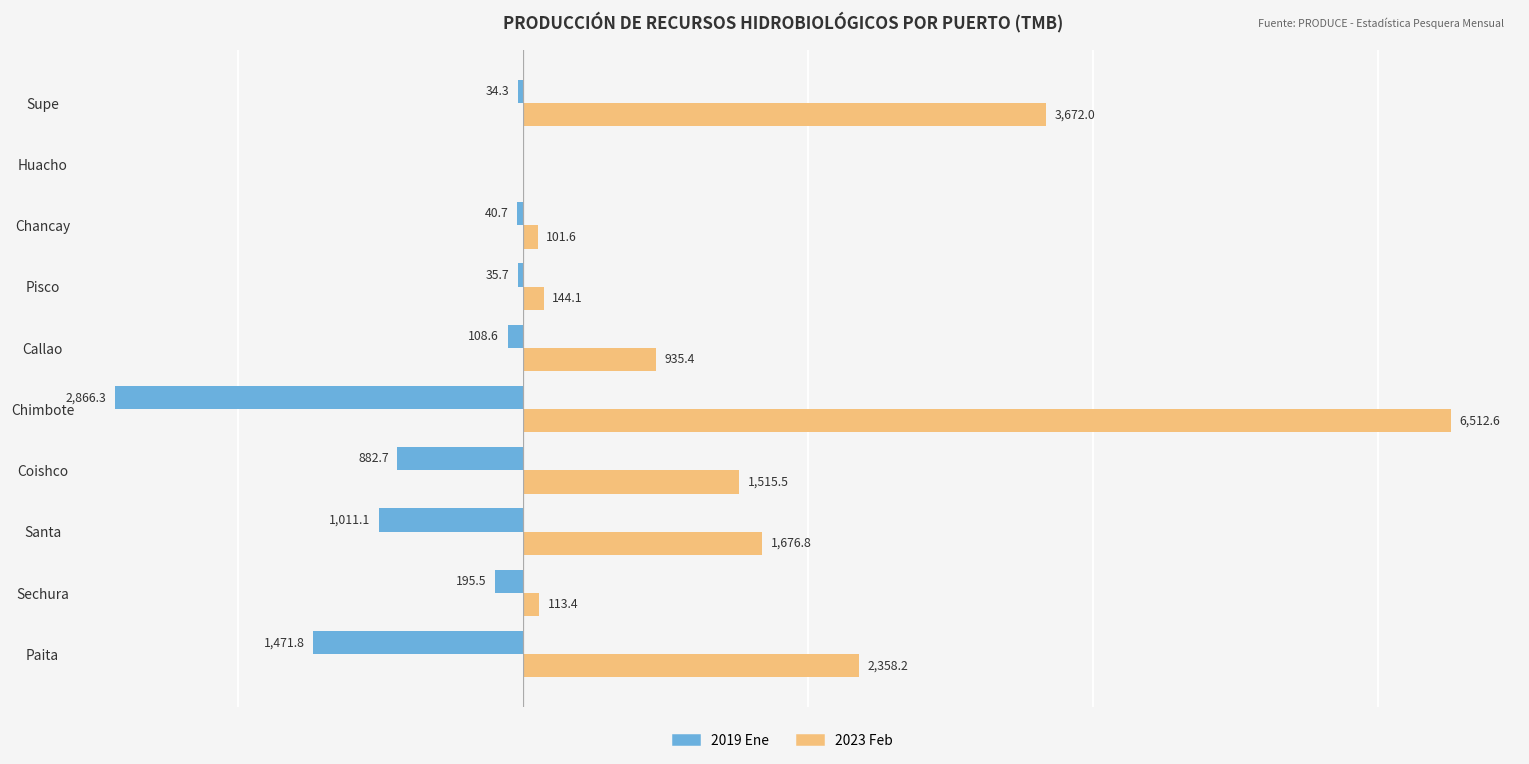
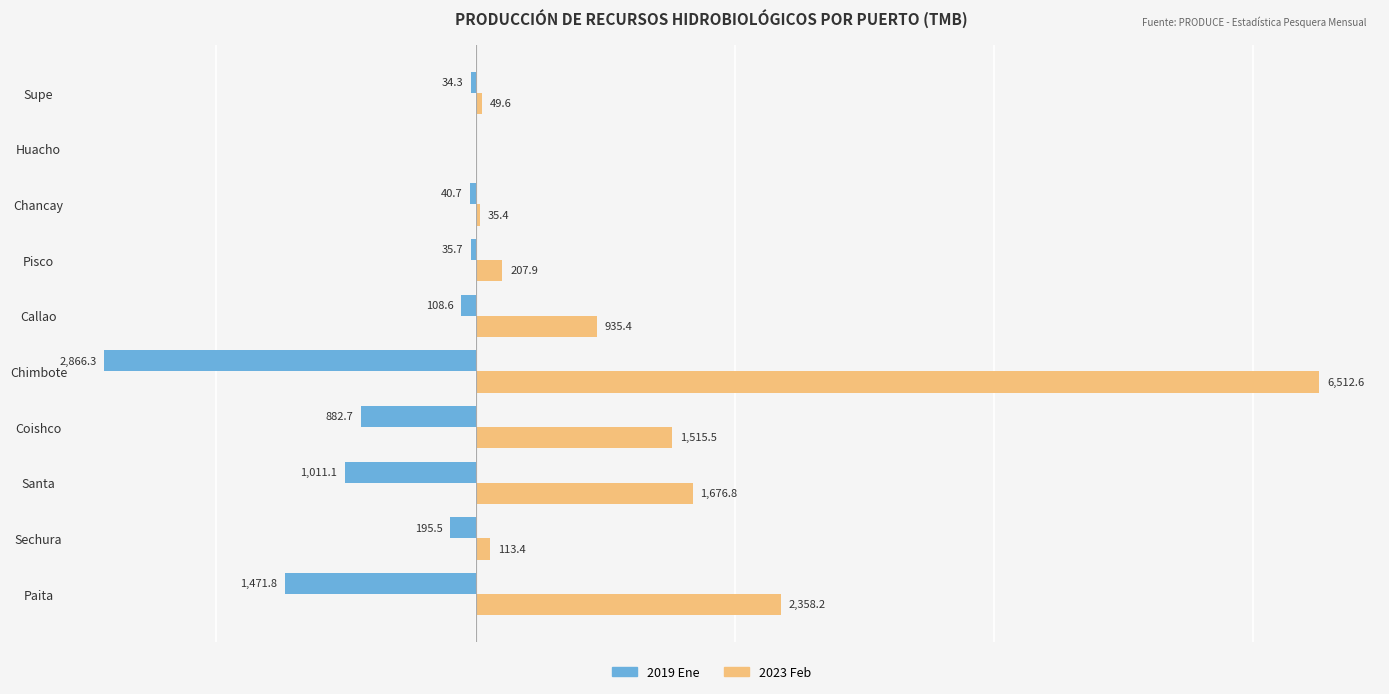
2023 Feb, Supe: 3,672.0 -> 49.6
2023 Feb, Chancay: 101.6 -> 35.4
2023 Feb, Pisco: 144.1 -> 207.9
